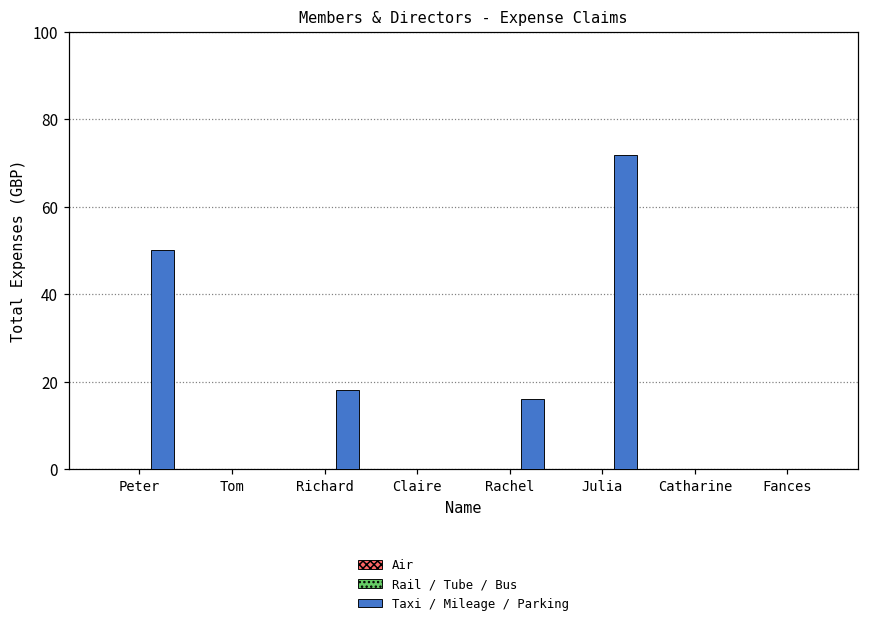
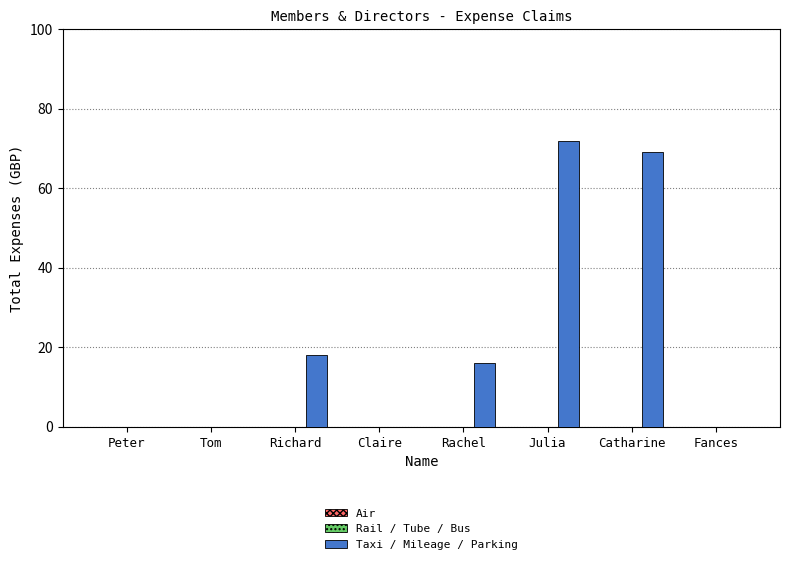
Taxi / Mileage / Parking, Peter: 50 -> 0
Taxi / Mileage / Parking, Catharine: 0 -> 69
